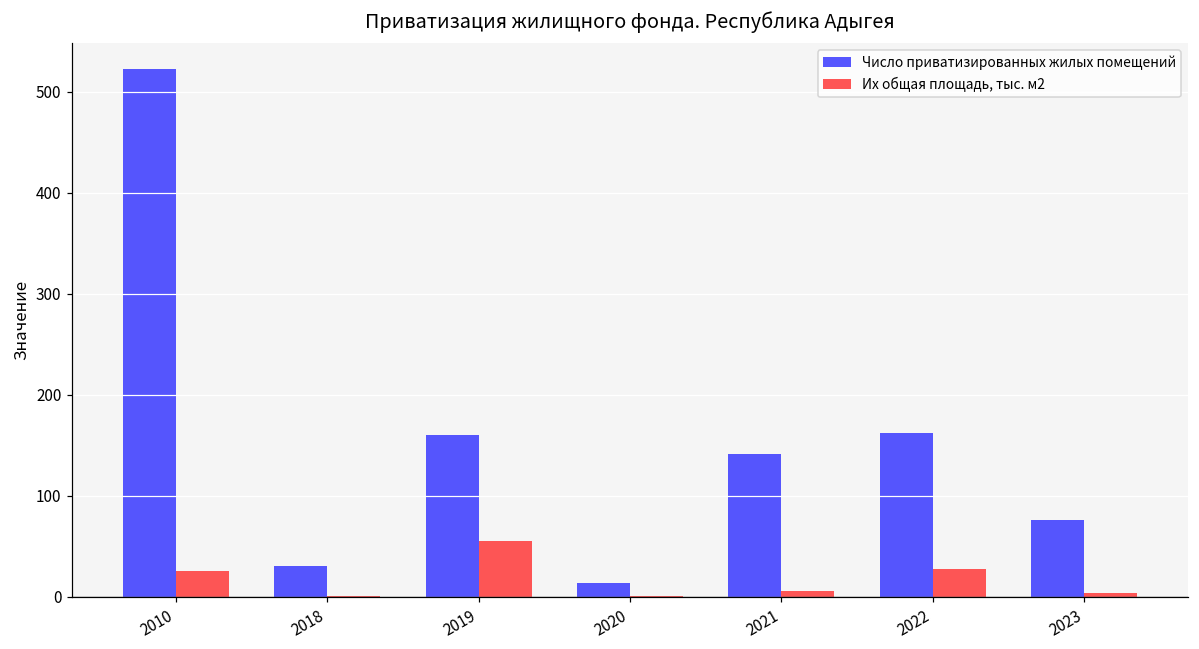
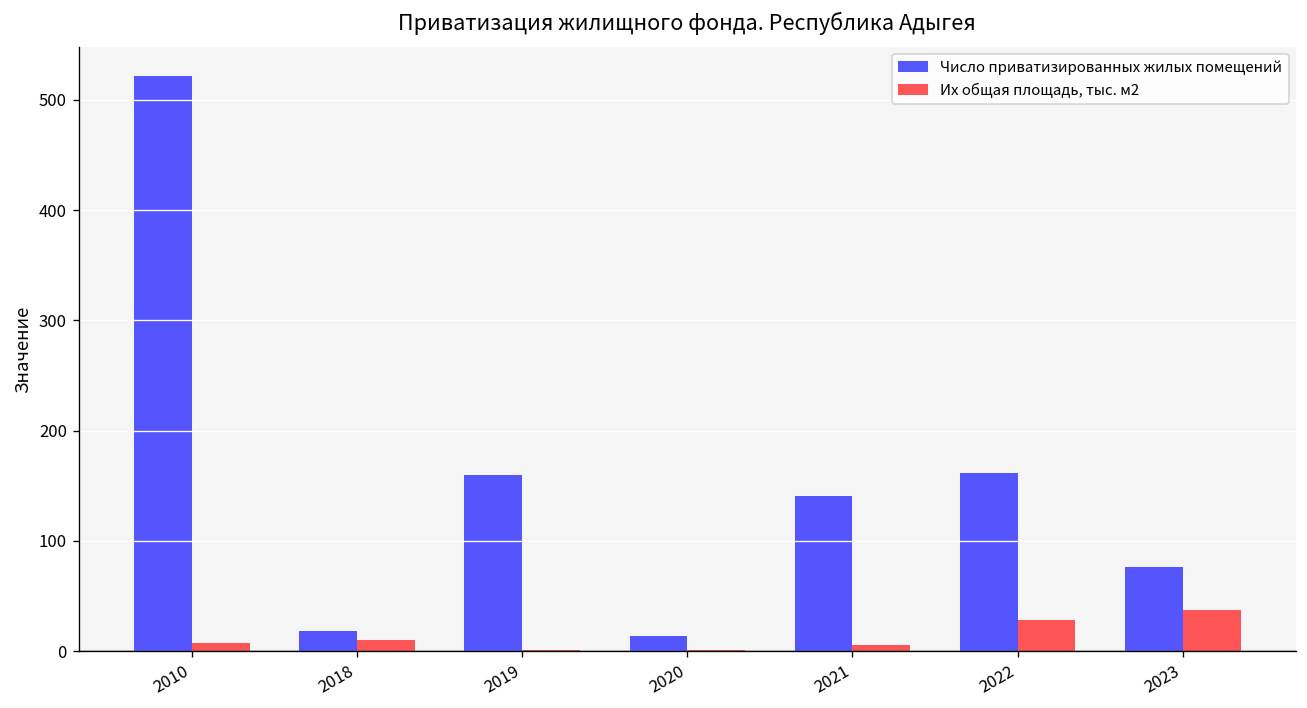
Их общая площадь, тыс. м2, 2010: 30 -> 10
Число приватизированных жилых помещений, 2018: 30 -> 20
Их общая площадь, тыс. м2, 2018: 0 -> 10
Их общая площадь, тыс. м2, 2019: 60 -> 0
Их общая площадь, тыс. м2, 2023: 0 -> 40
